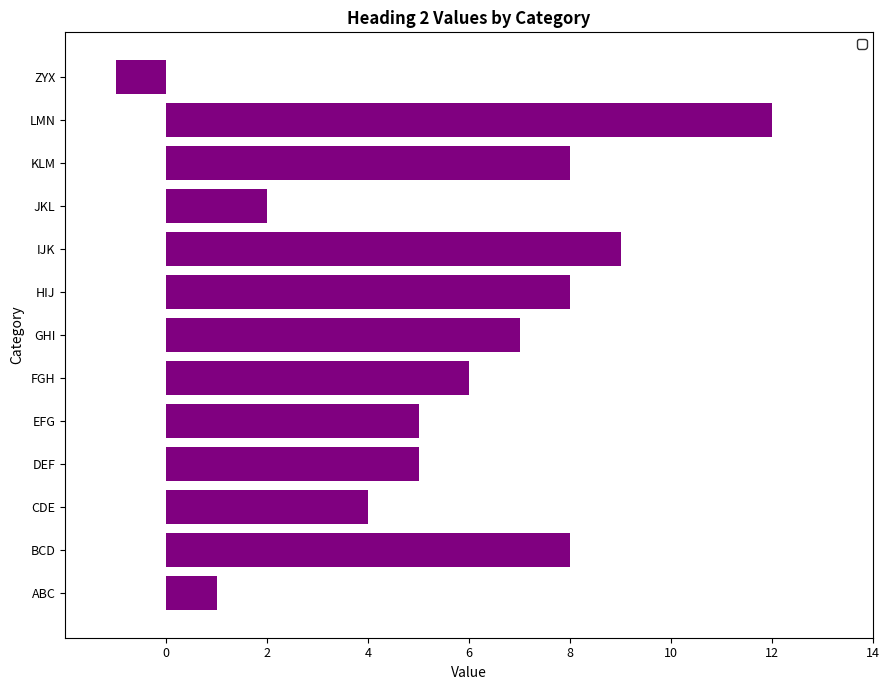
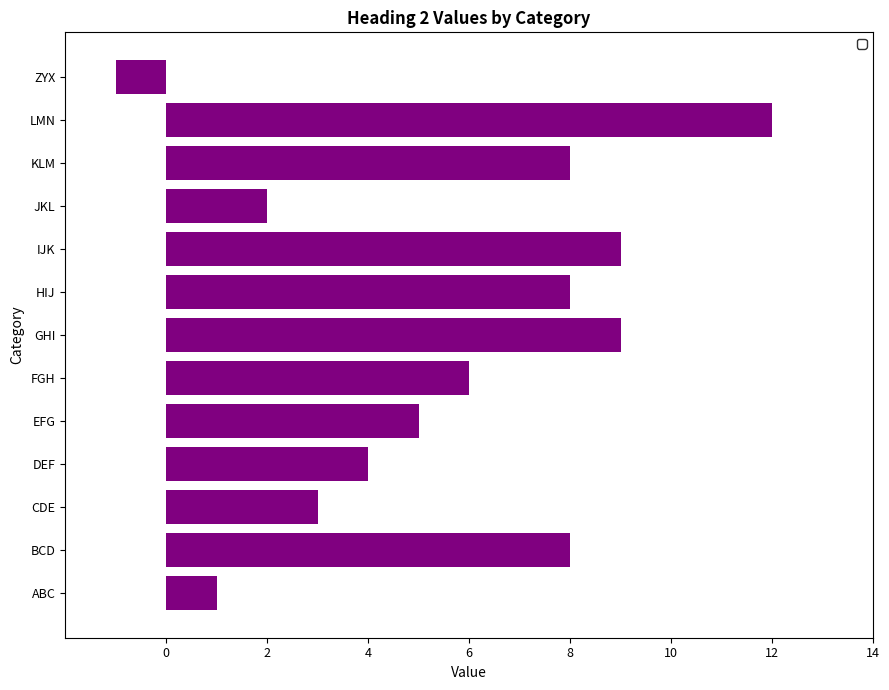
GHI: 7 -> 9
DEF: 5 -> 4
CDE: 4 -> 3
